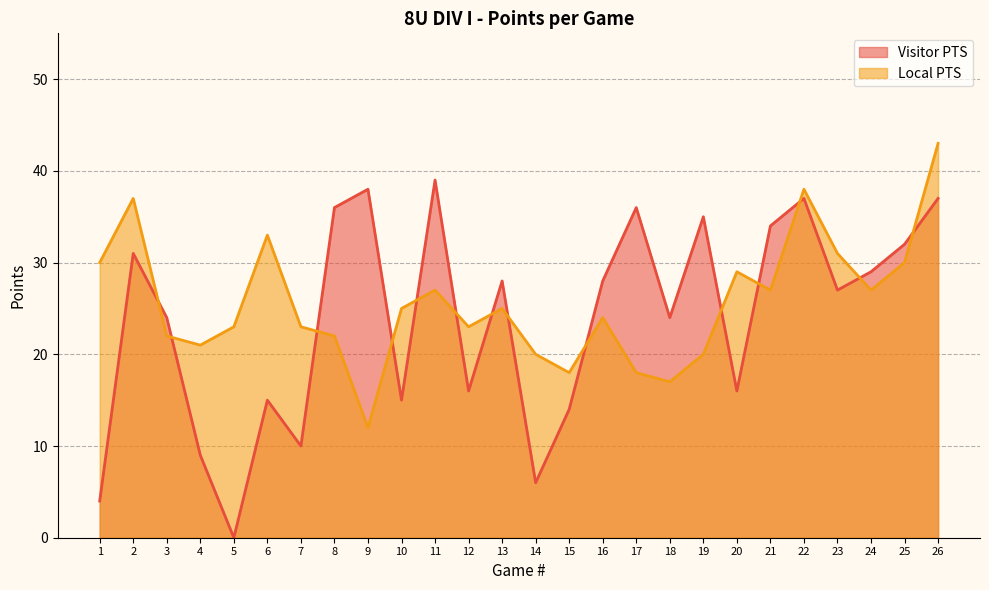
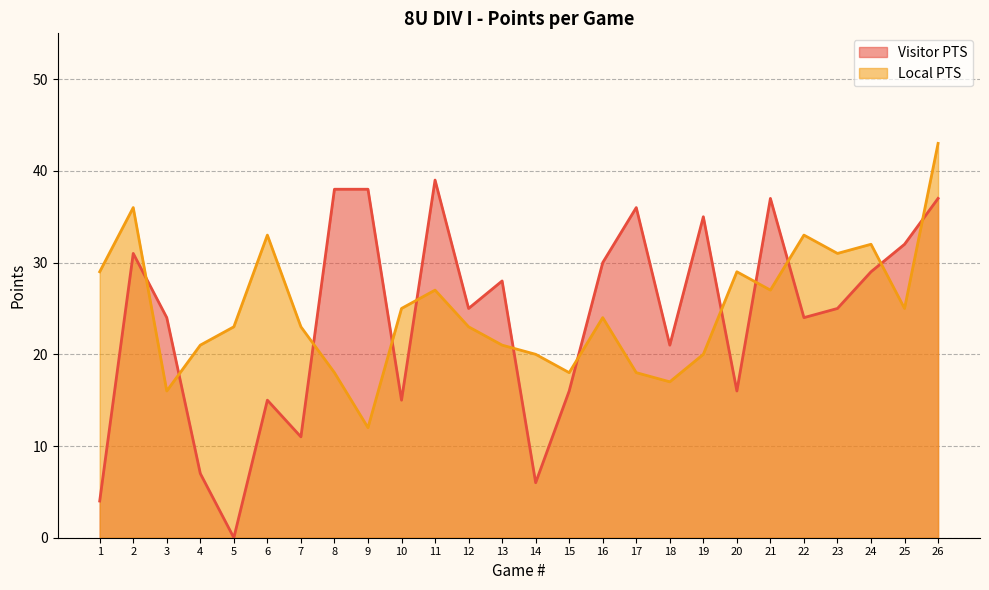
Local PTS, 1: 30 -> 29
Local PTS, 2: 37 -> 36
Local PTS, 3: 22 -> 16
Visitor PTS, 4: 9 -> 7
Visitor PTS, 7: 10 -> 11
Visitor PTS, 8: 36 -> 38
Local PTS, 8: 22 -> 18
Visitor PTS, 12: 16 -> 25
Local PTS, 13: 25 -> 21
Visitor PTS, 15: 14 -> 16
Visitor PTS, 16: 28 -> 30
Visitor PTS, 18: 24 -> 21
Visitor PTS, 21: 34 -> 37
Visitor PTS, 22: 37 -> 24
Local PTS, 22: 38 -> 33
Visitor PTS, 23: 27 -> 25
Local PTS, 24: 27 -> 32
Local PTS, 25: 30 -> 25
